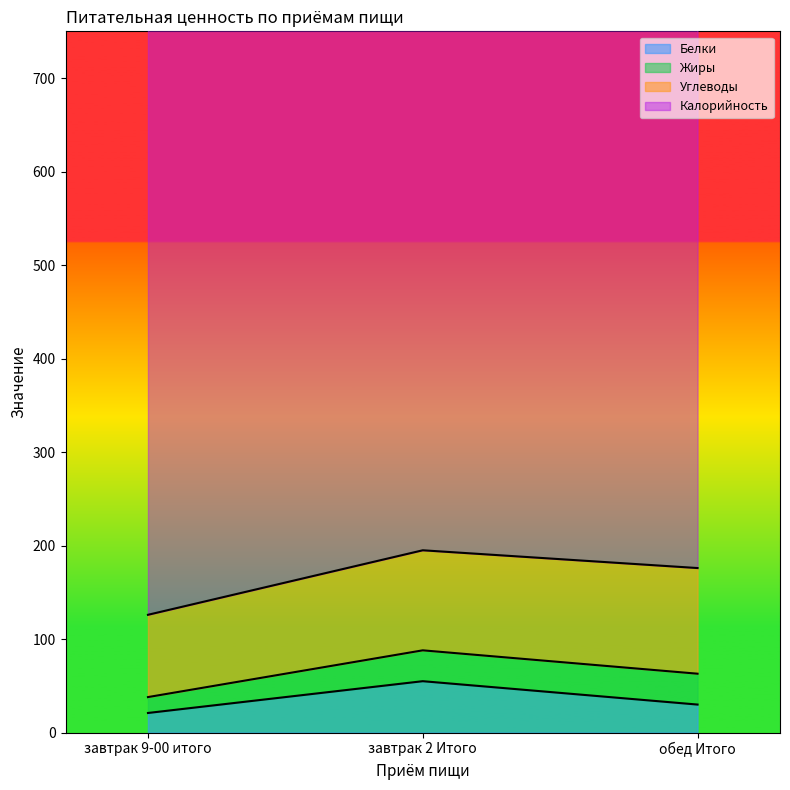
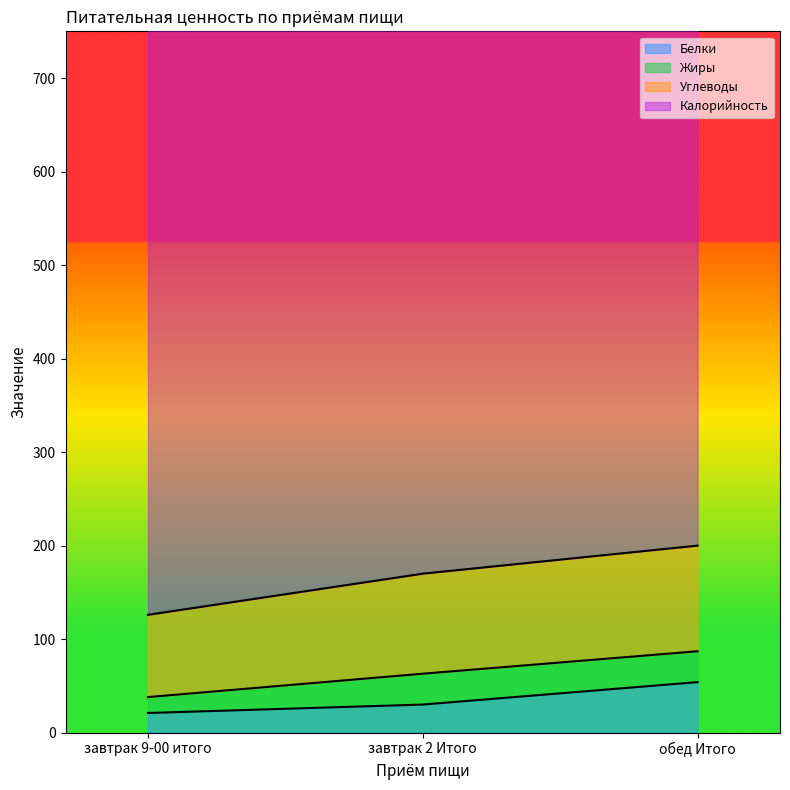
Белки, завтрак 2 Итого: 60 -> 30
Белки, обед Итого: 30 -> 50
